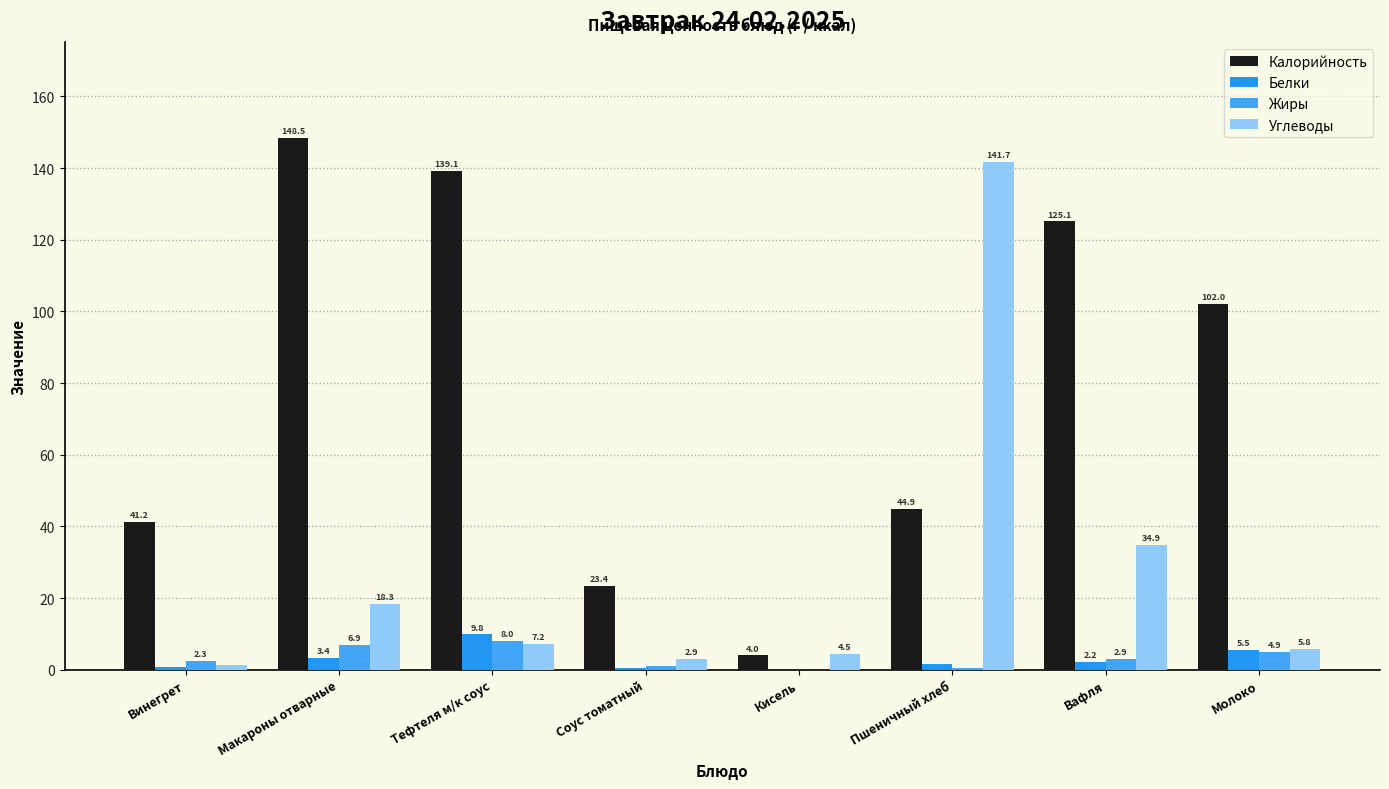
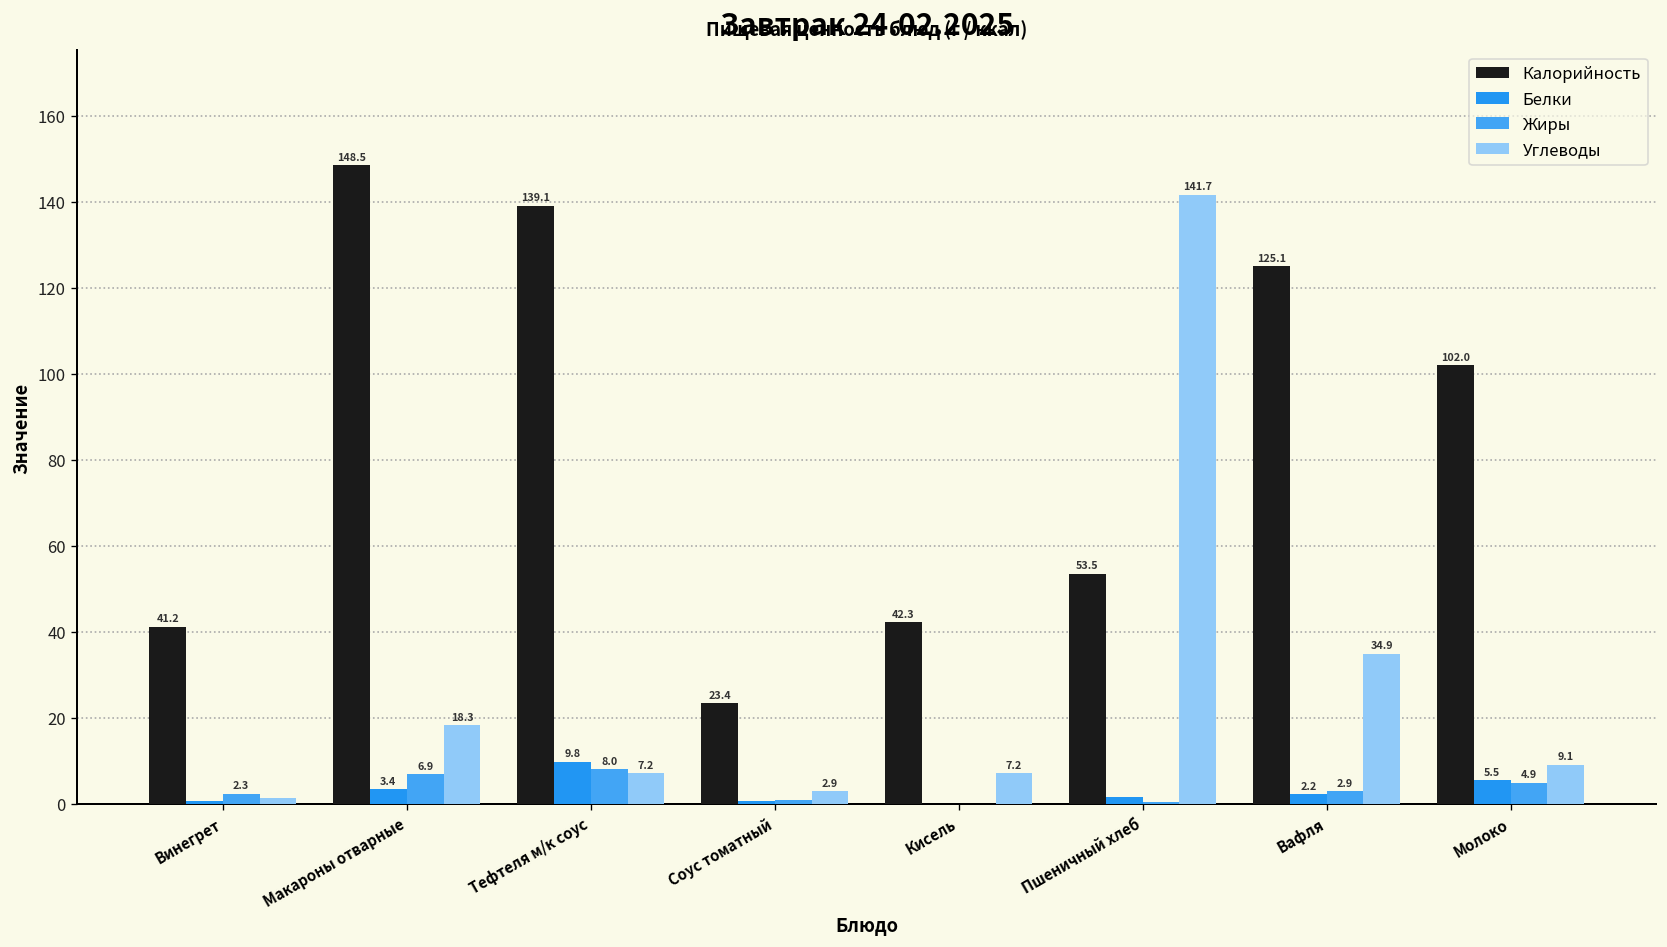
Калорийность, Кисель: 4.0 -> 42.3
Углеводы, Кисель: 4.5 -> 7.2
Калорийность, Пшеничный хлеб: 44.9 -> 53.5
Углеводы, Молоко: 5.8 -> 9.1
